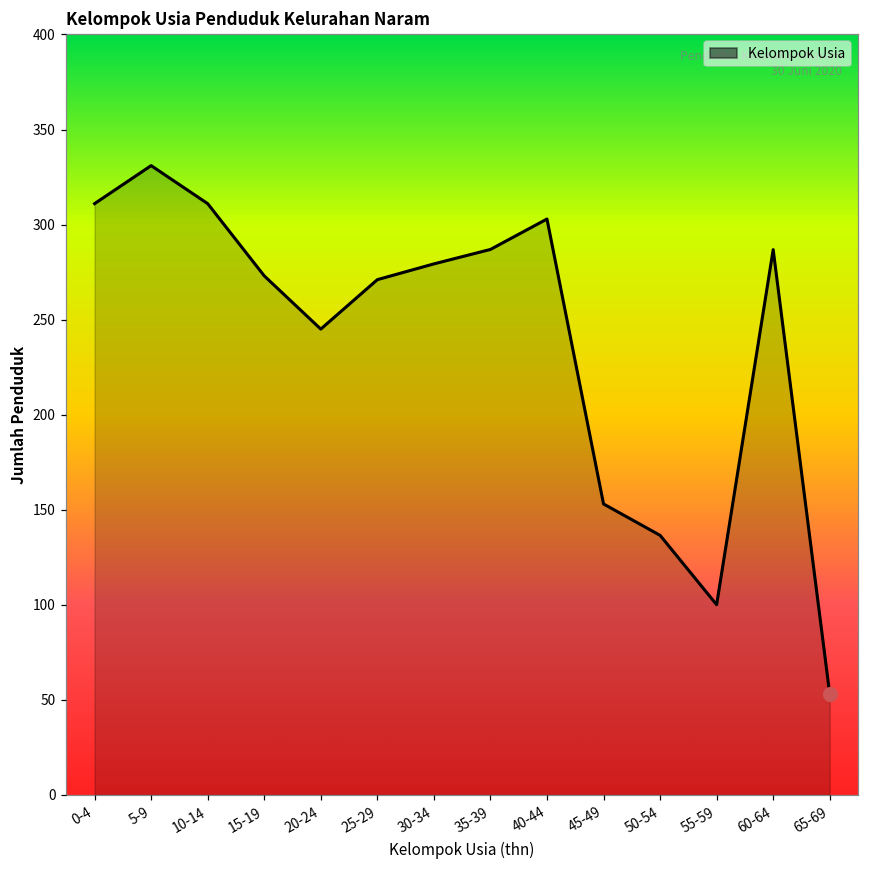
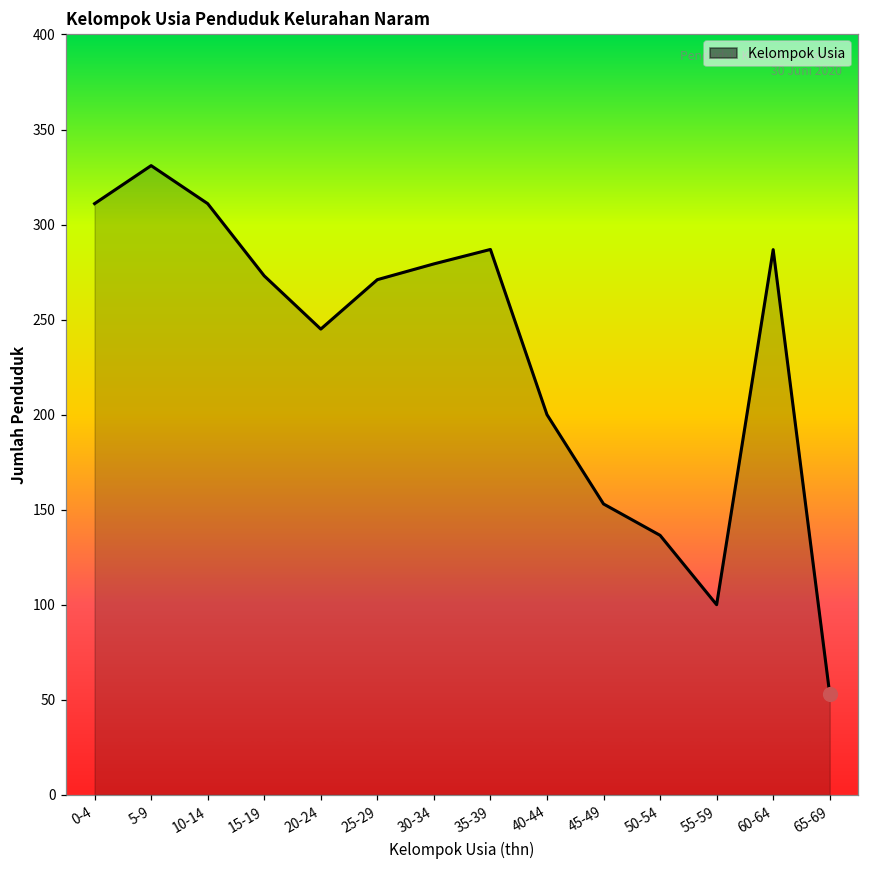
Kelompok Usia, 40-44: 303 -> 200
